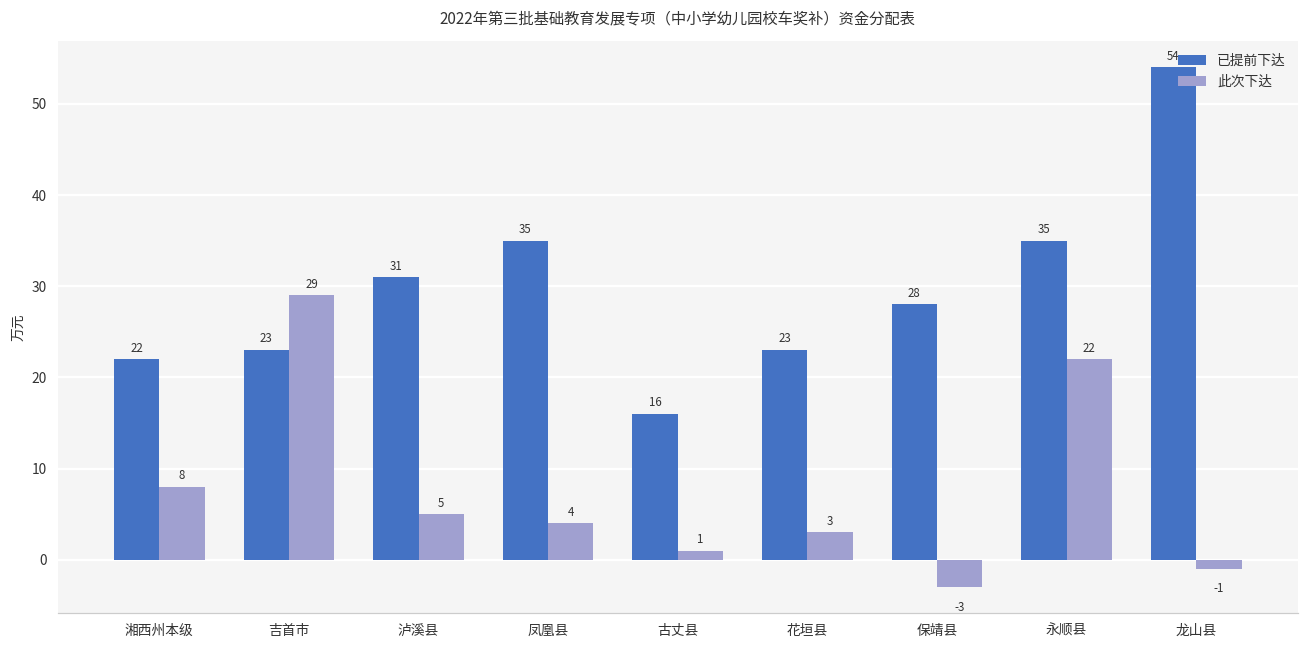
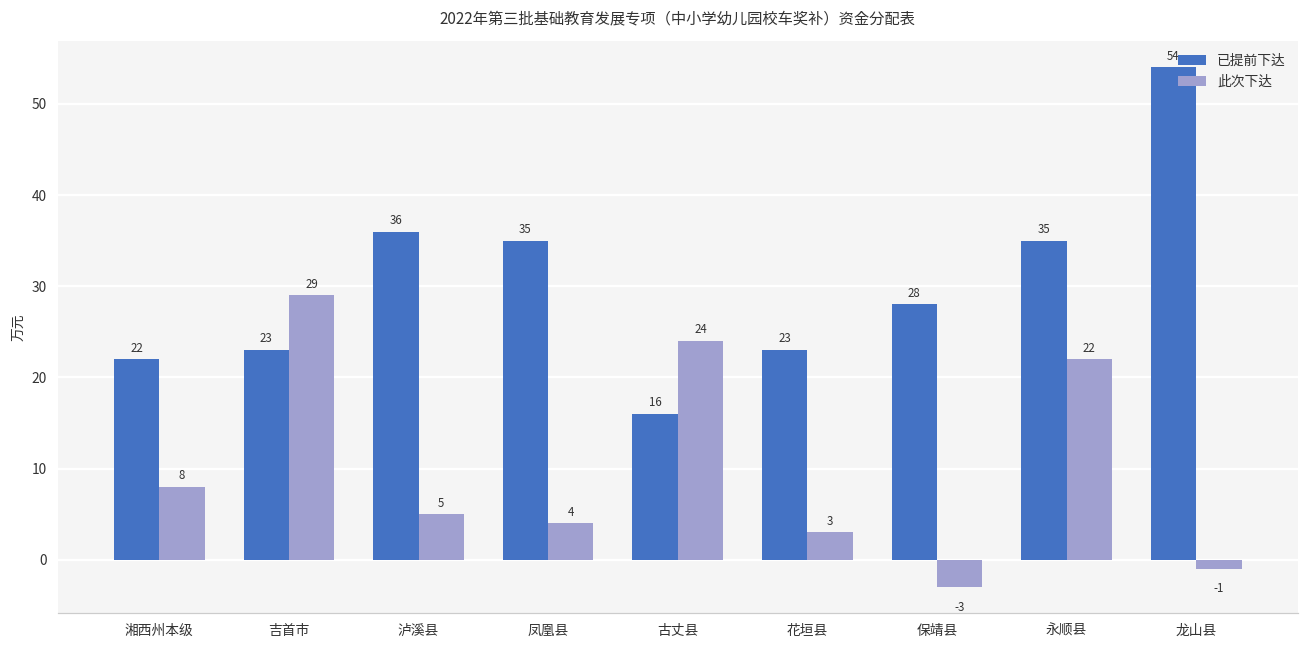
已提前下达, 泸溪县: 31 -> 36
此次下达, 古丈县: 1 -> 24
